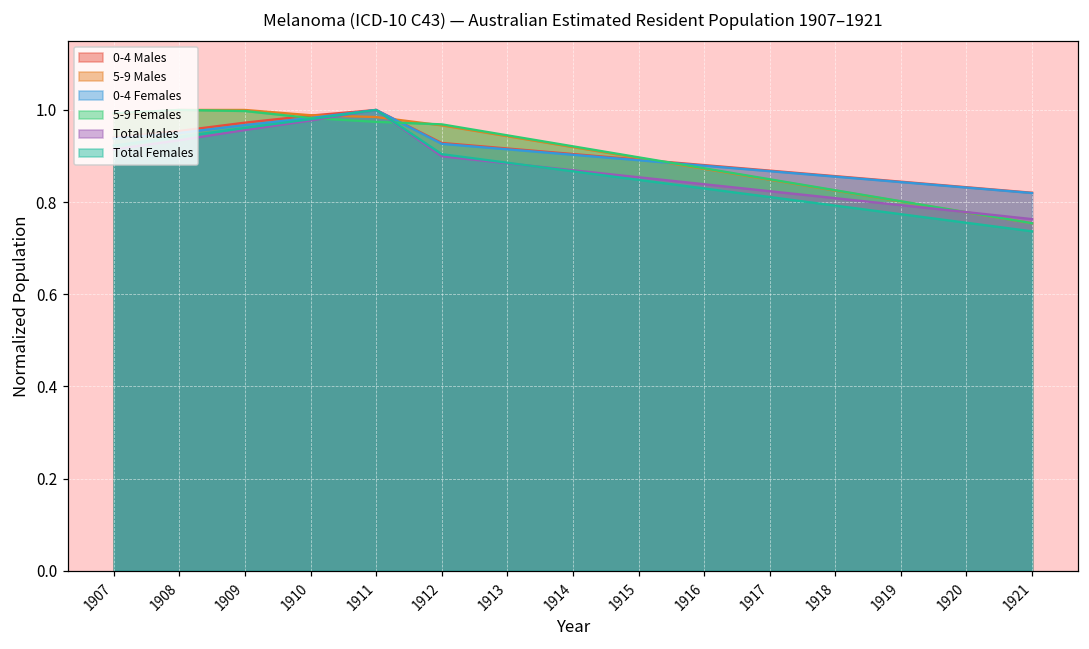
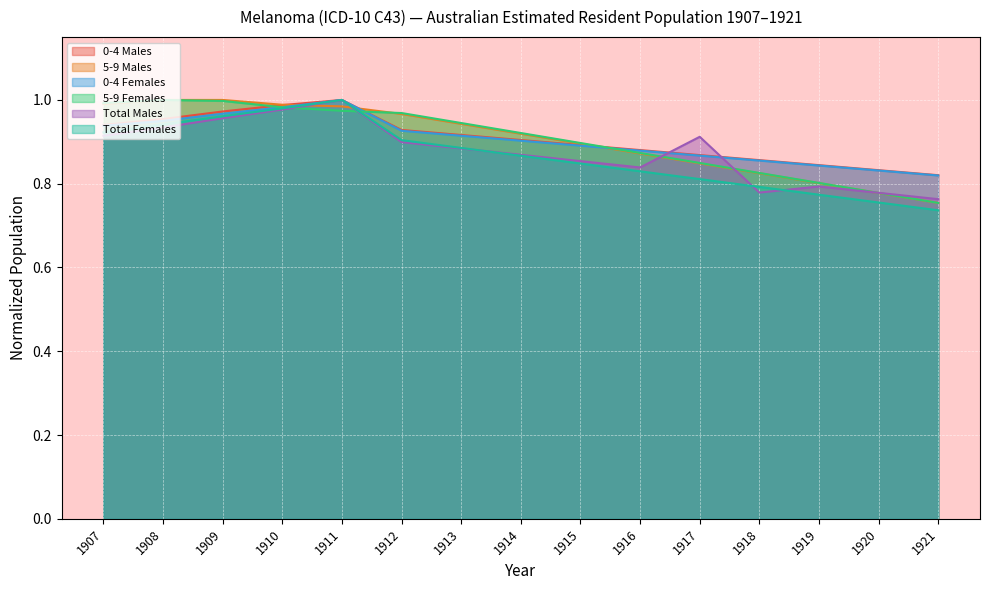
Total Males, 1917: 0.82 -> 0.91
Total Males, 1918: 0.81 -> 0.78
